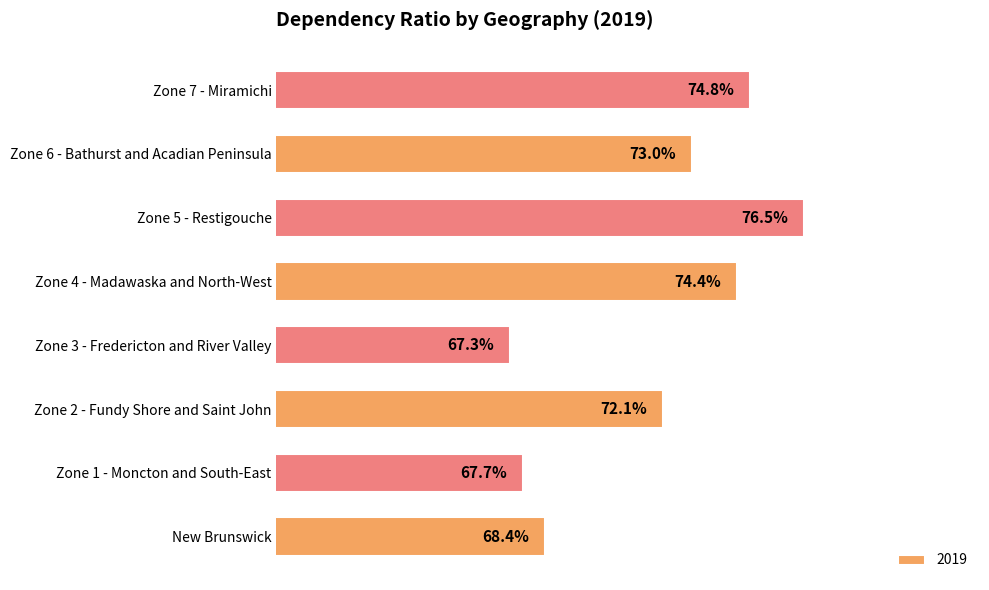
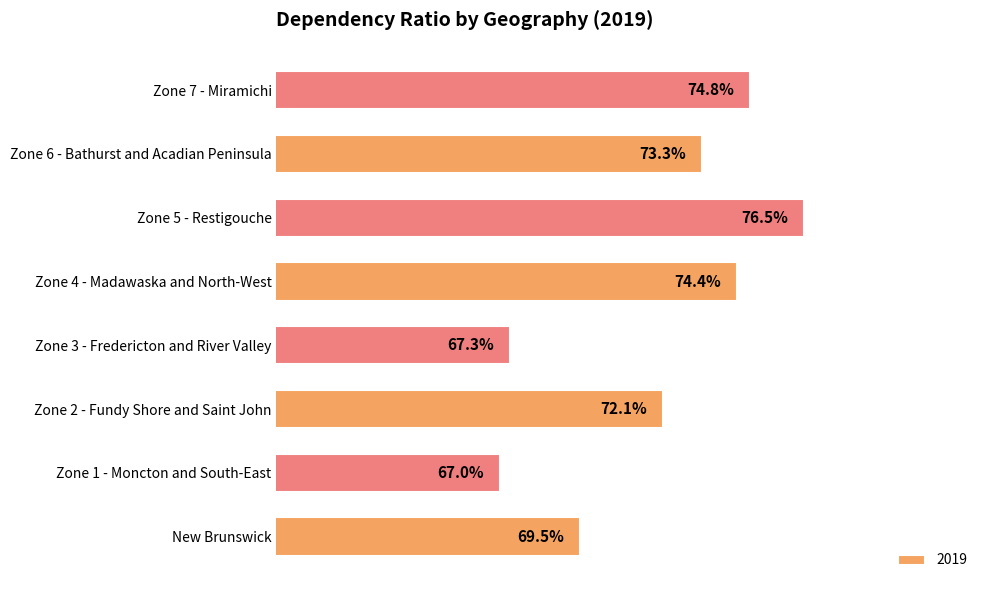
Zone 6 - Bathurst and Acadian Peninsula: 73.0% -> 73.3%
Zone 1 - Moncton and South-East: 67.7% -> 67.0%
New Brunswick: 68.4% -> 69.5%
